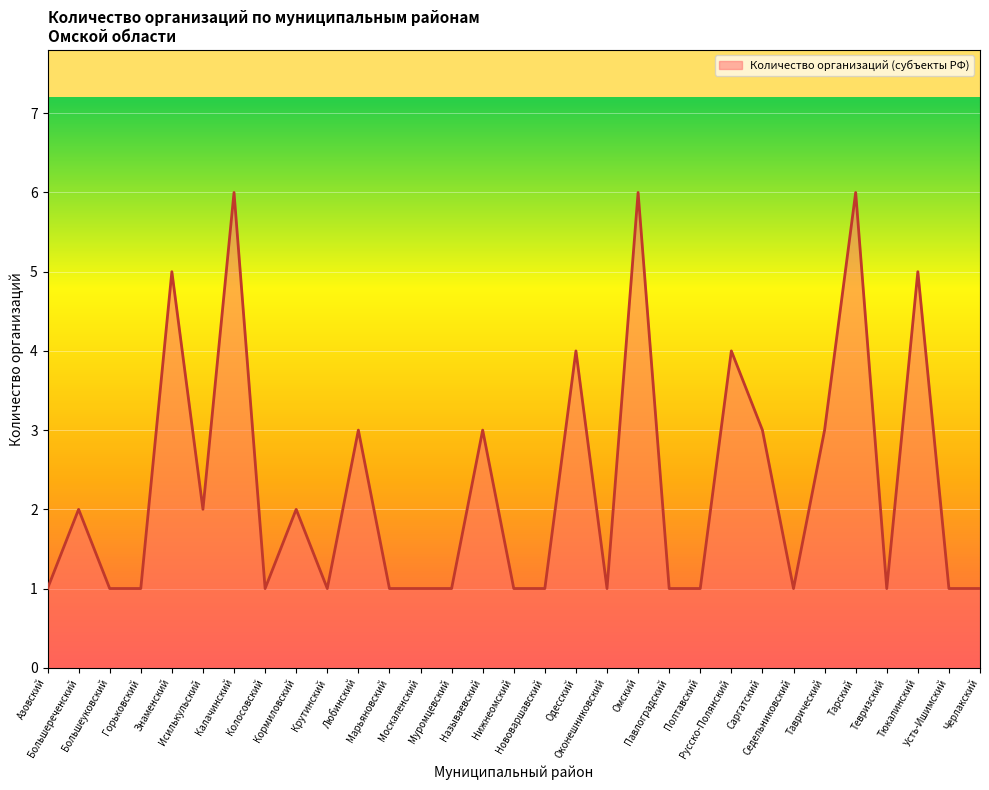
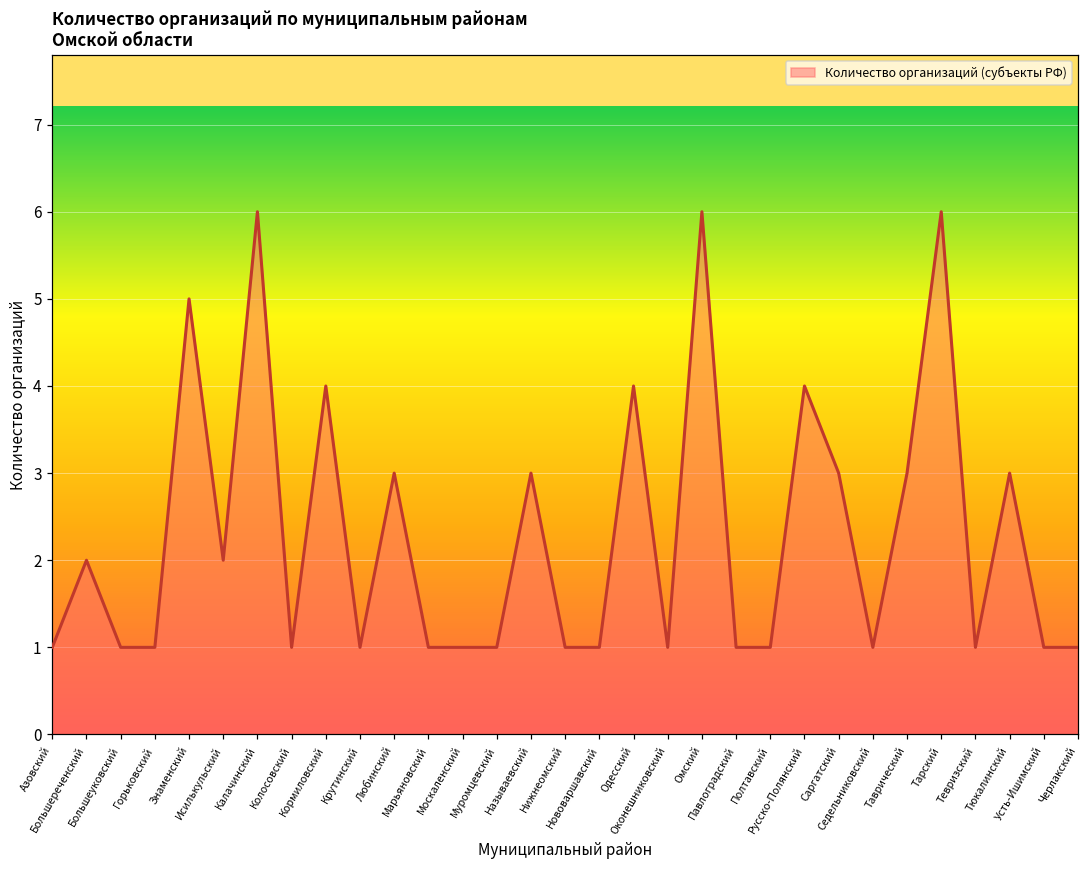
Кормиловский: 2 -> 4
Тюкалинский: 5 -> 3
